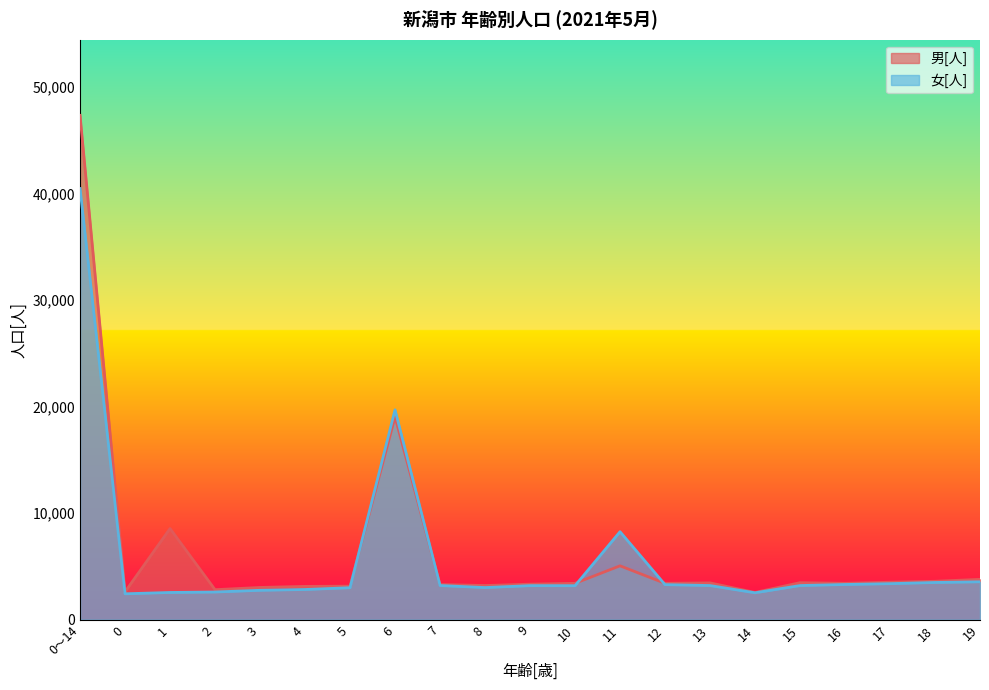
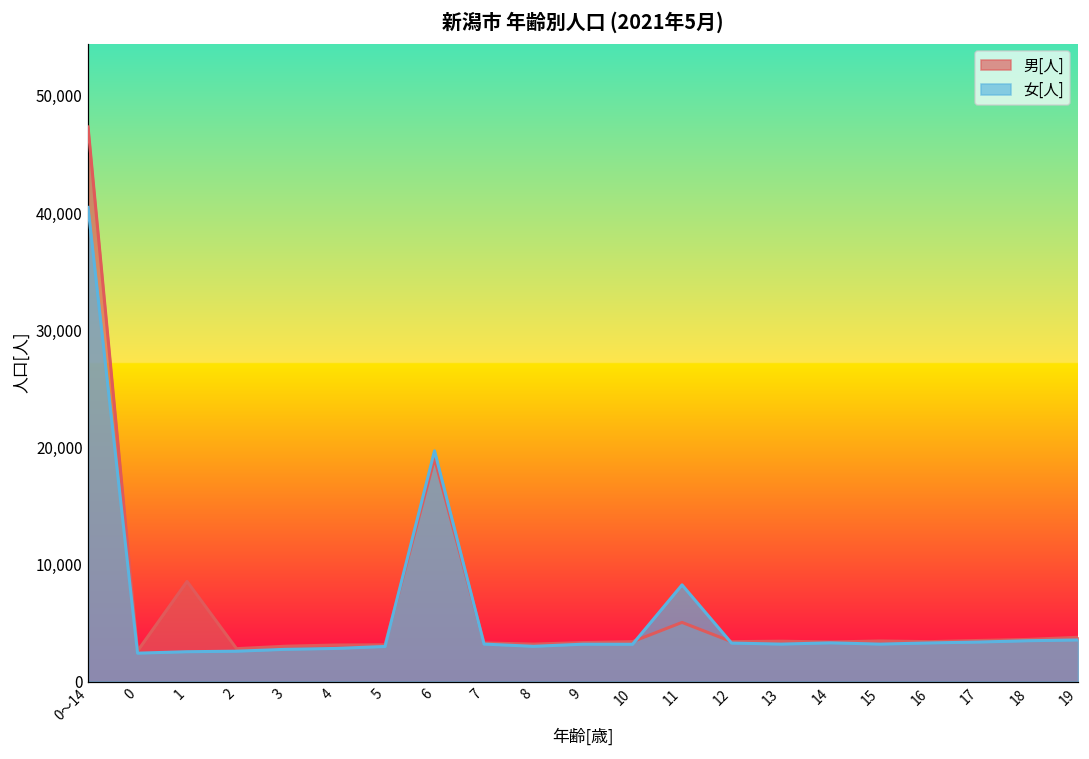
男[人], 14: 2,600 -> 3,400
女[人], 14: 2,500 -> 3,300
